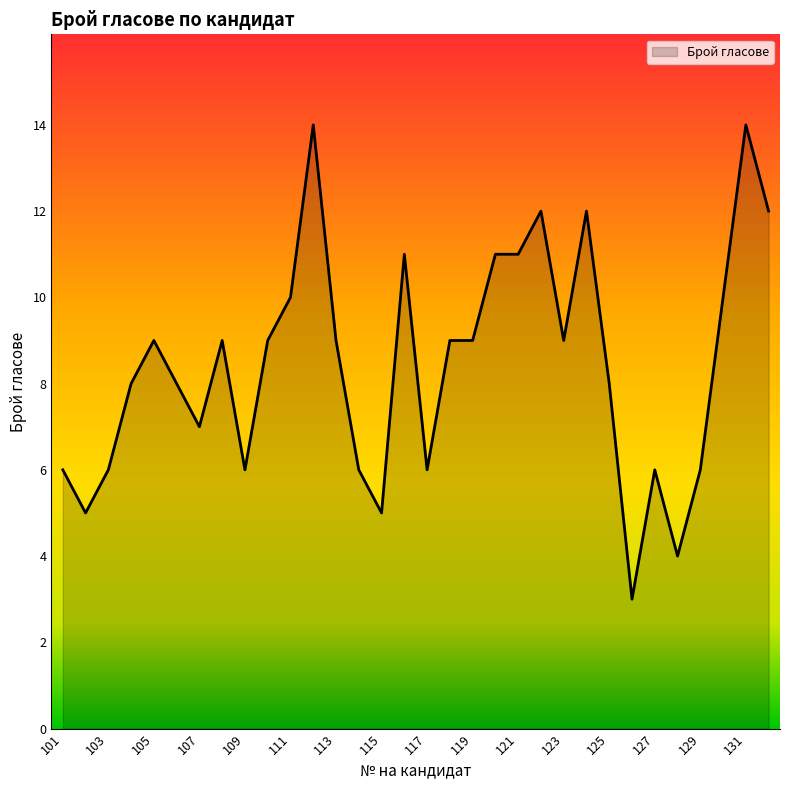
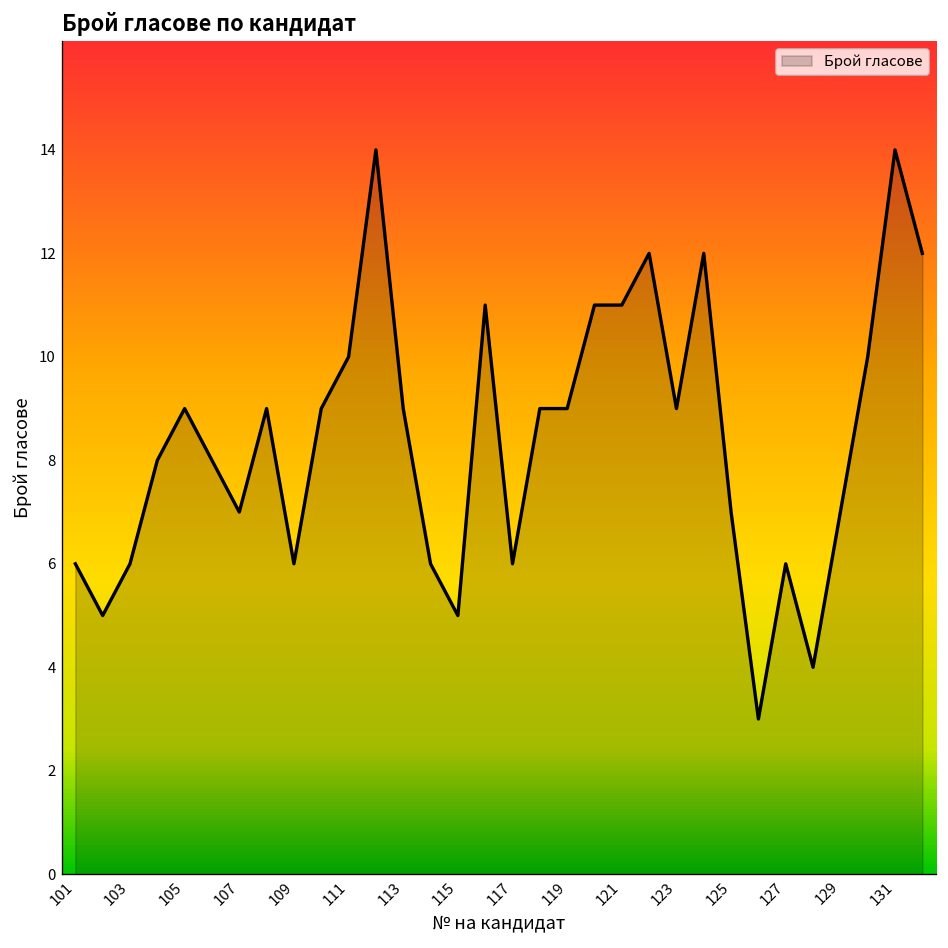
125: 8 -> 7
129: 6 -> 7
